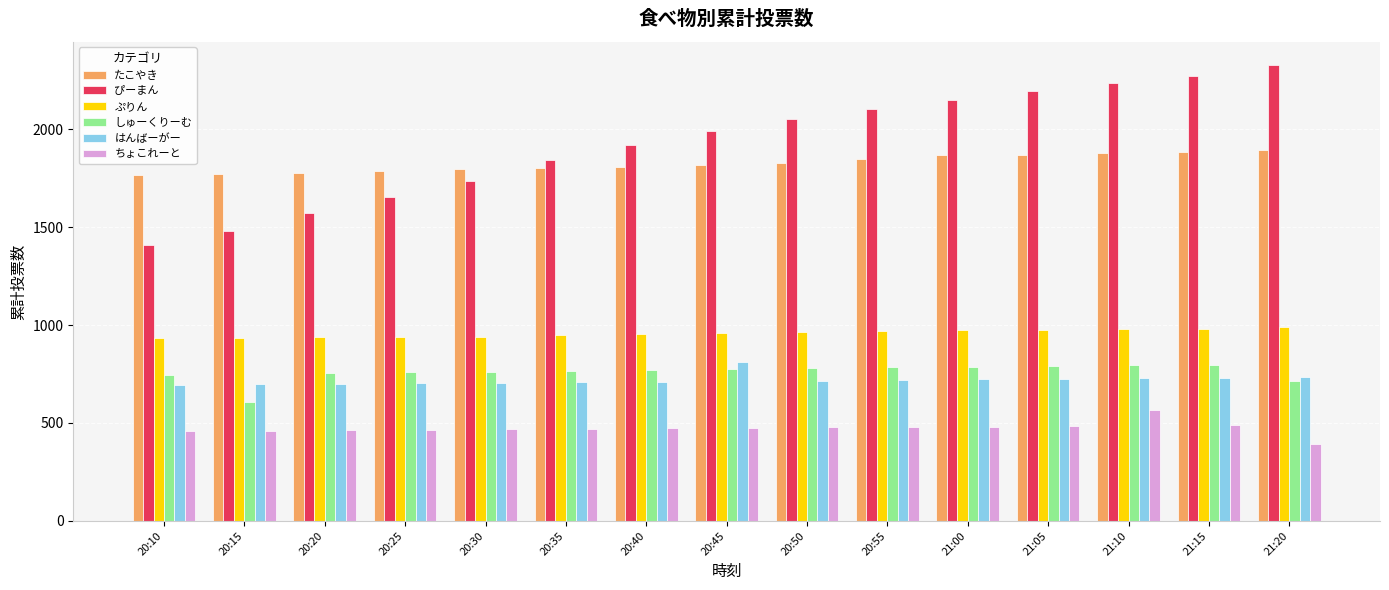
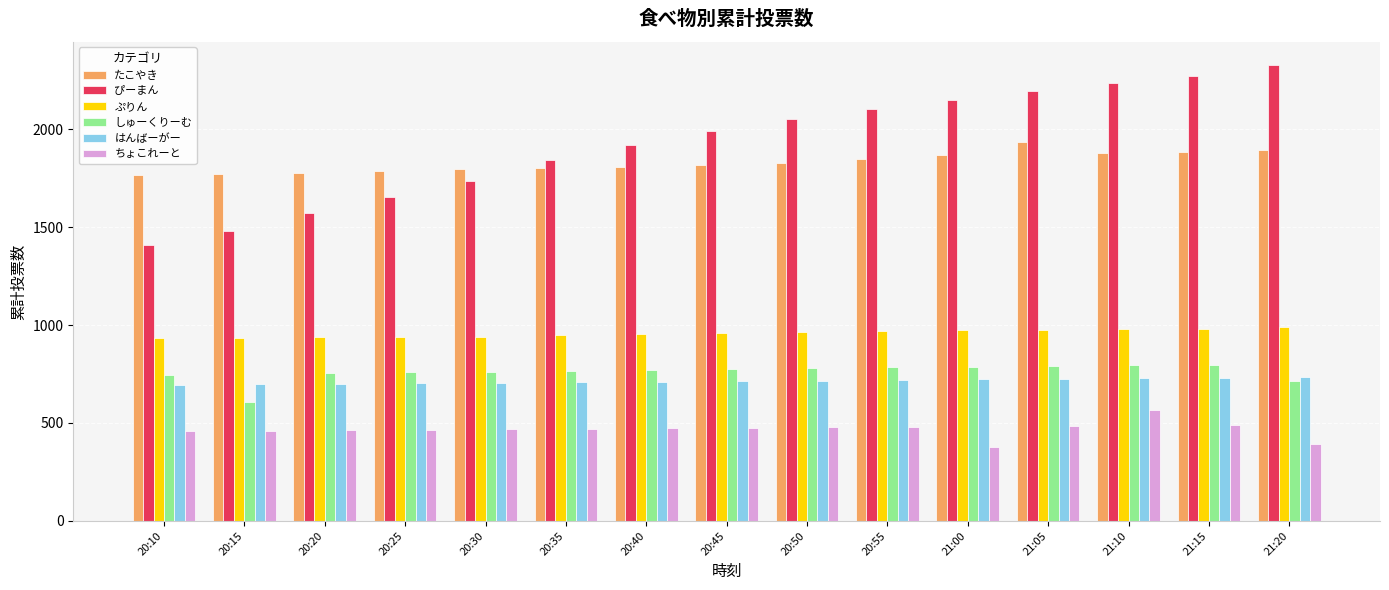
はんばーがー, 20:45: 810 -> 710
ちょこれーと, 21:00: 480 -> 380
たこやき, 21:05: 1870 -> 1930
